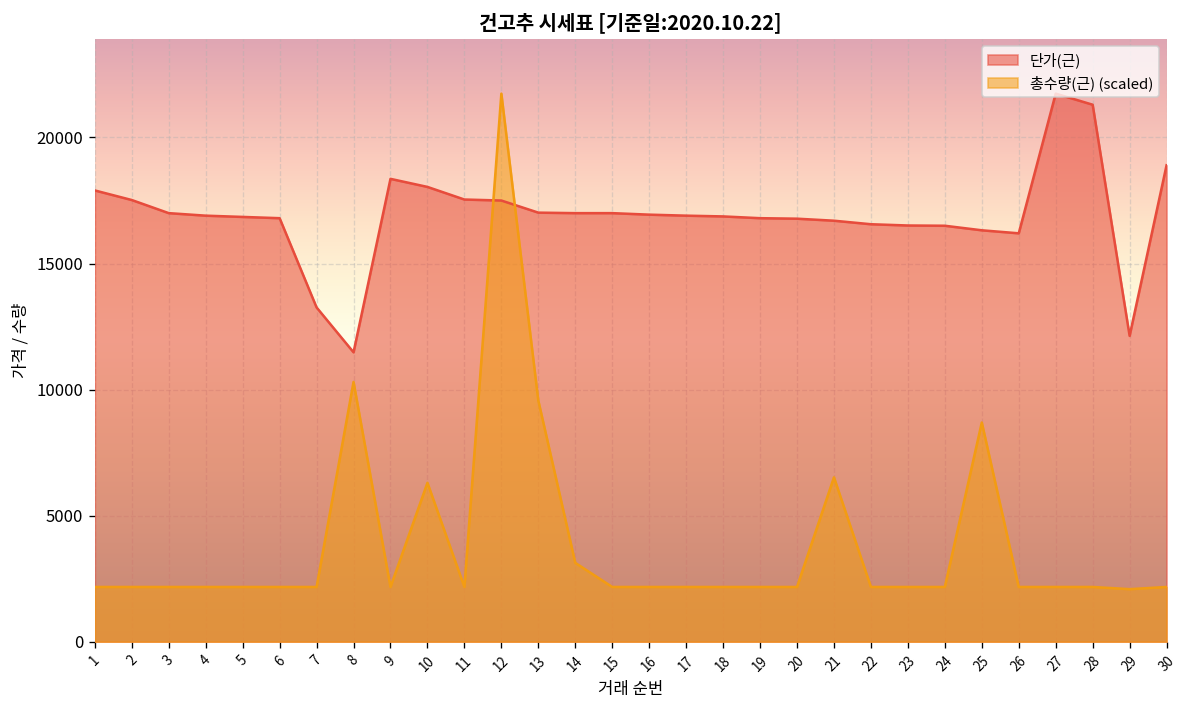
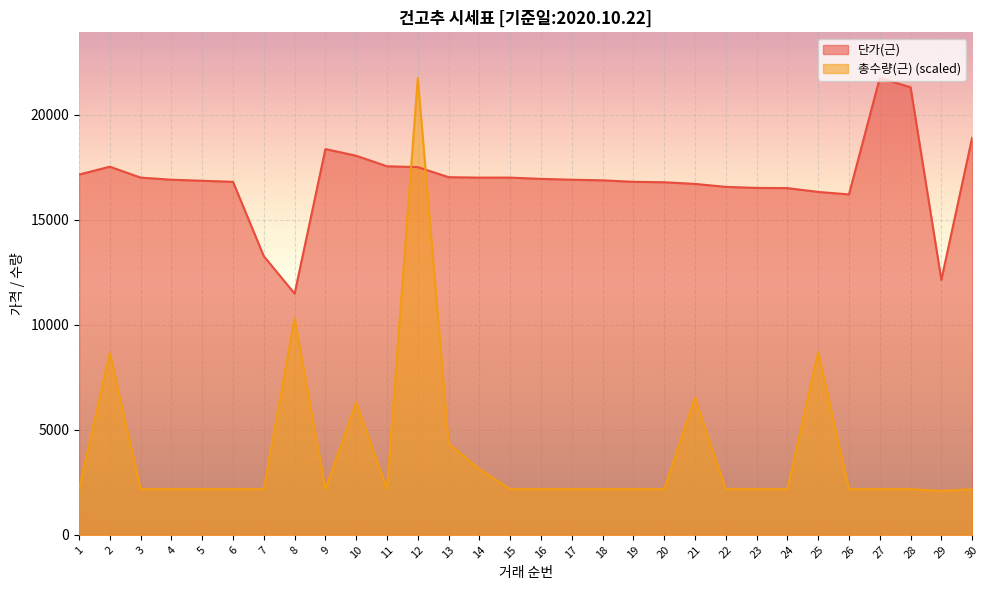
단가(근), 1: 17900 -> 17100
총수량(근) (scaled), 2: 2200 -> 8700
총수량(근) (scaled), 13: 9600 -> 4300
